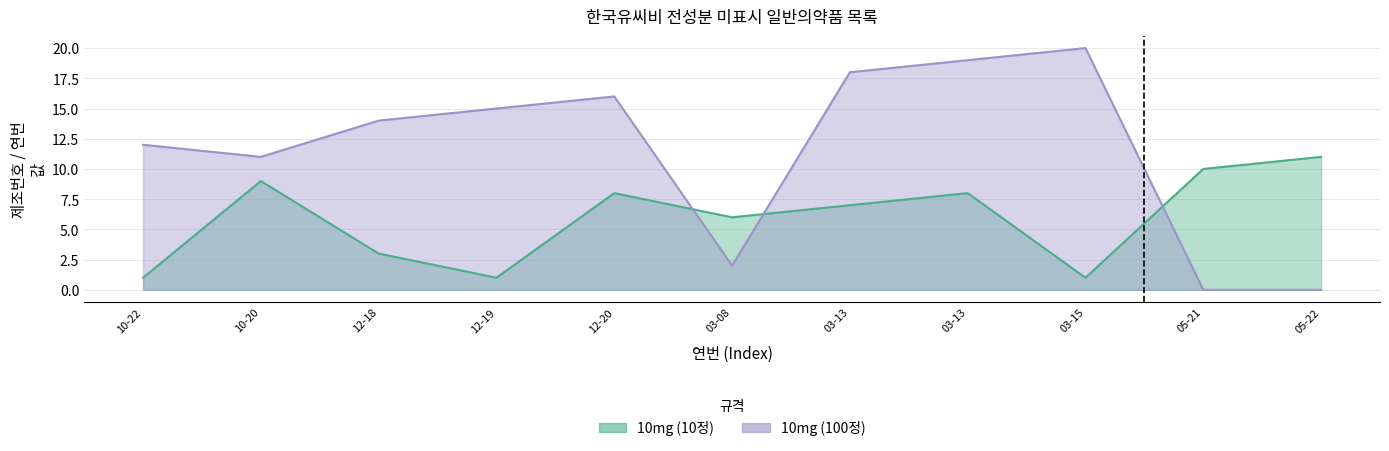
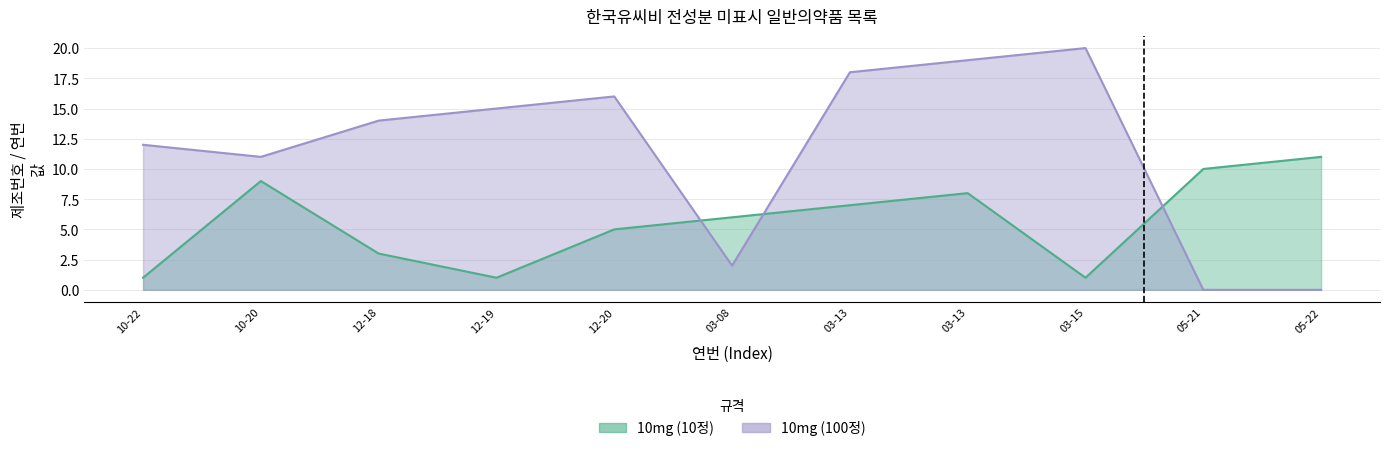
10mg (10정), 12-20: 8 -> 5
